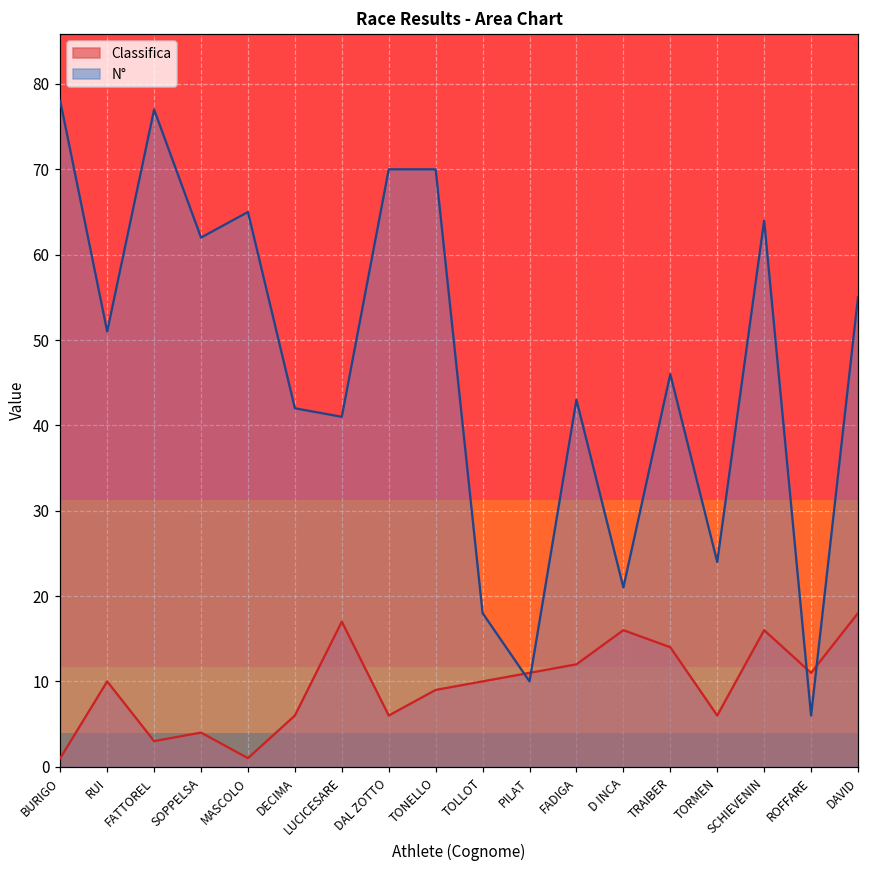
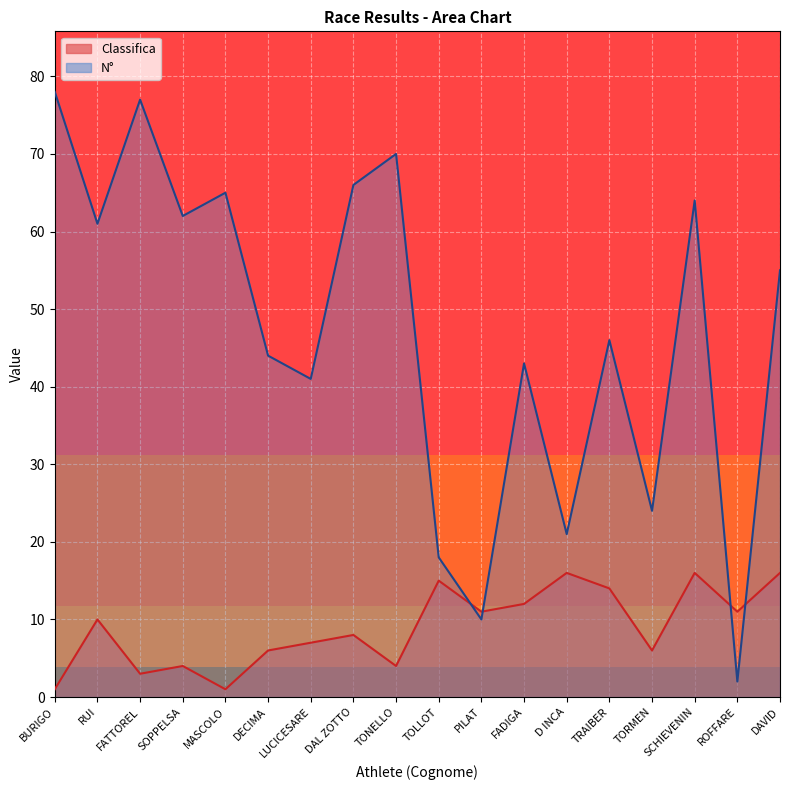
N°, RUI: 51 -> 61
N°, DECIMA: 42 -> 44
Classifica, LUCICESARE: 17 -> 7
Classifica, DAL ZOTTO: 6 -> 8
N°, DAL ZOTTO: 70 -> 66
Classifica, TONELLO: 9 -> 4
Classifica, TOLLOT: 10 -> 15
N°, ROFFARE: 6 -> 2
Classifica, DAVID: 18 -> 16
